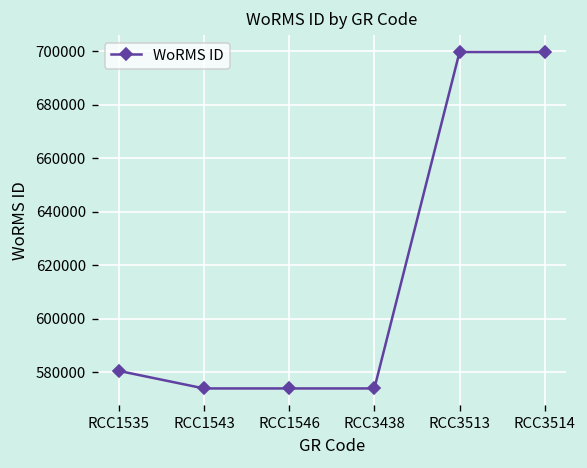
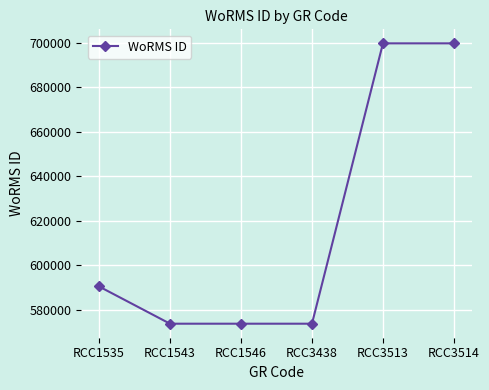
RCC1535: 580000 -> 591000
